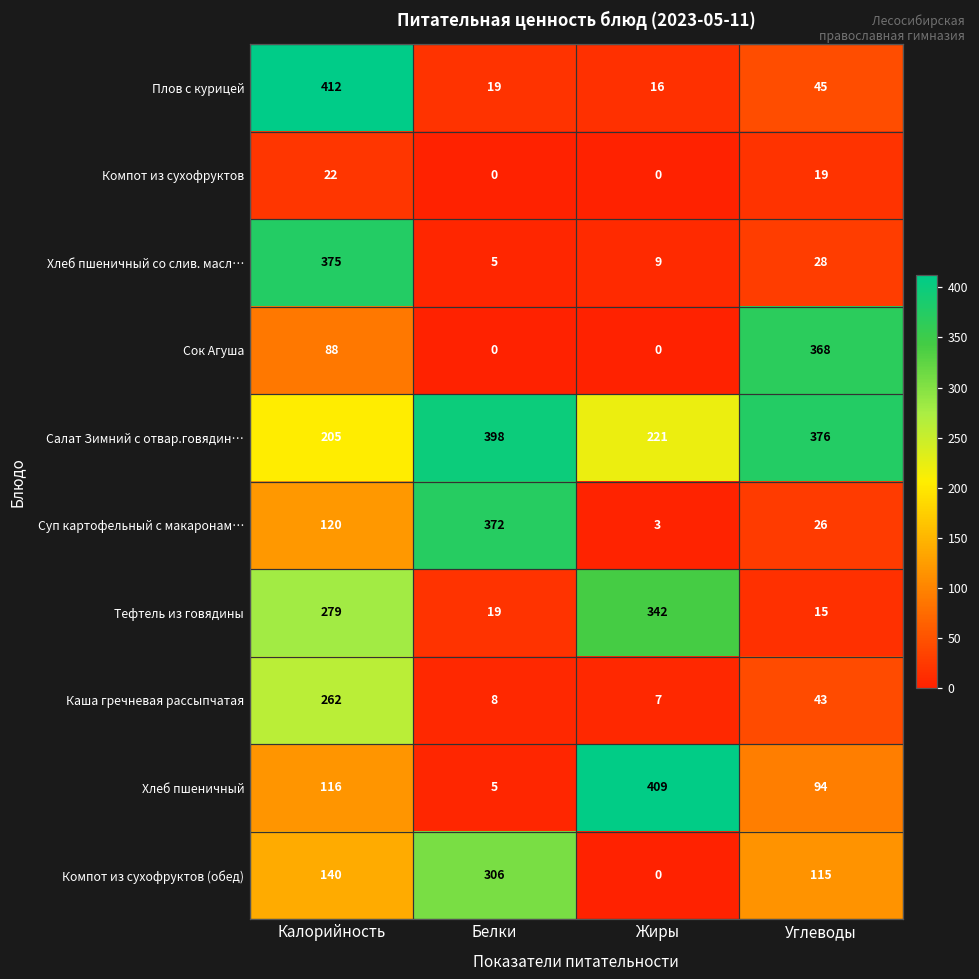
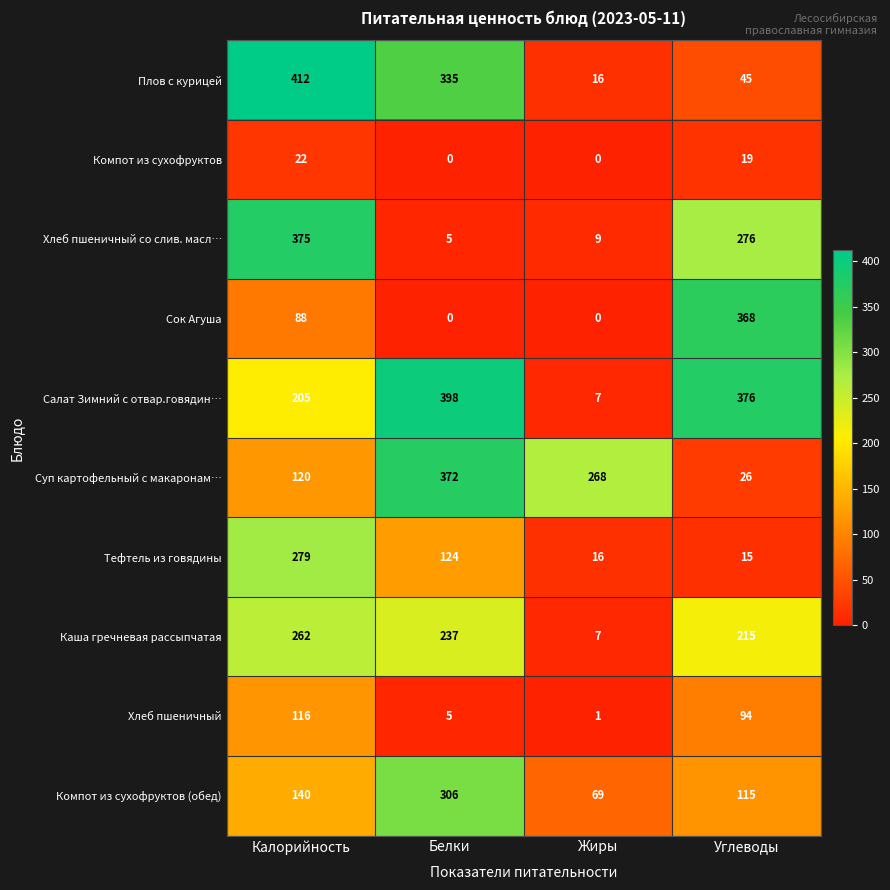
Плов с курицей, Белки: 19 -> 335
Хлеб пшеничный со слив. масл…, Углеводы: 28 -> 276
Салат Зимний с отвар.говядин…, Жиры: 221 -> 7
Суп картофельный с макаронам…, Жиры: 3 -> 268
Тефтель из говядины, Белки: 19 -> 124
Тефтель из говядины, Жиры: 342 -> 16
Каша гречневая рассыпчатая, Белки: 8 -> 237
Каша гречневая рассыпчатая, Углеводы: 43 -> 215
Хлеб пшеничный, Жиры: 409 -> 1
Компот из сухофруктов (обед), Жиры: 0 -> 69
